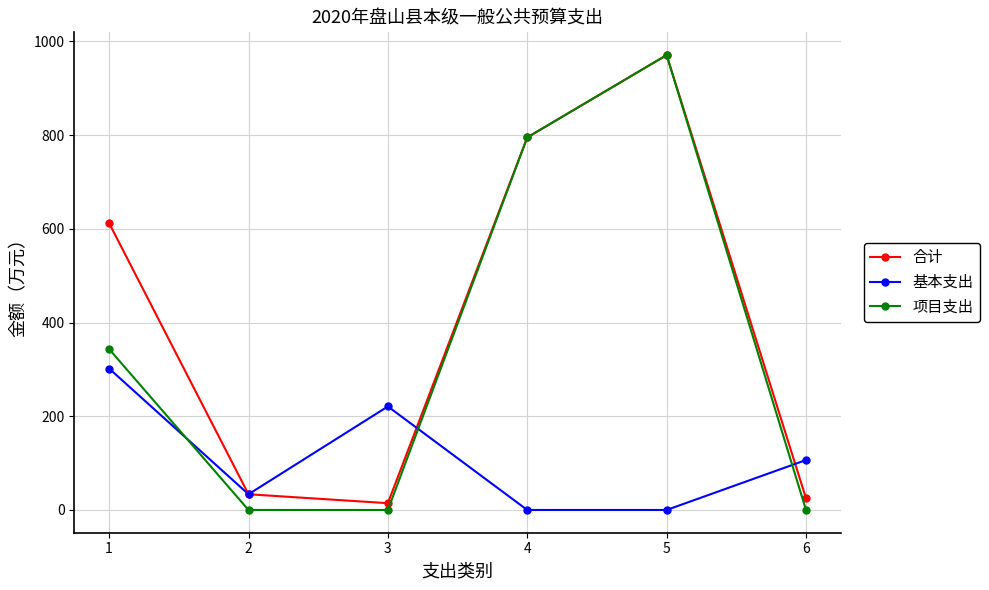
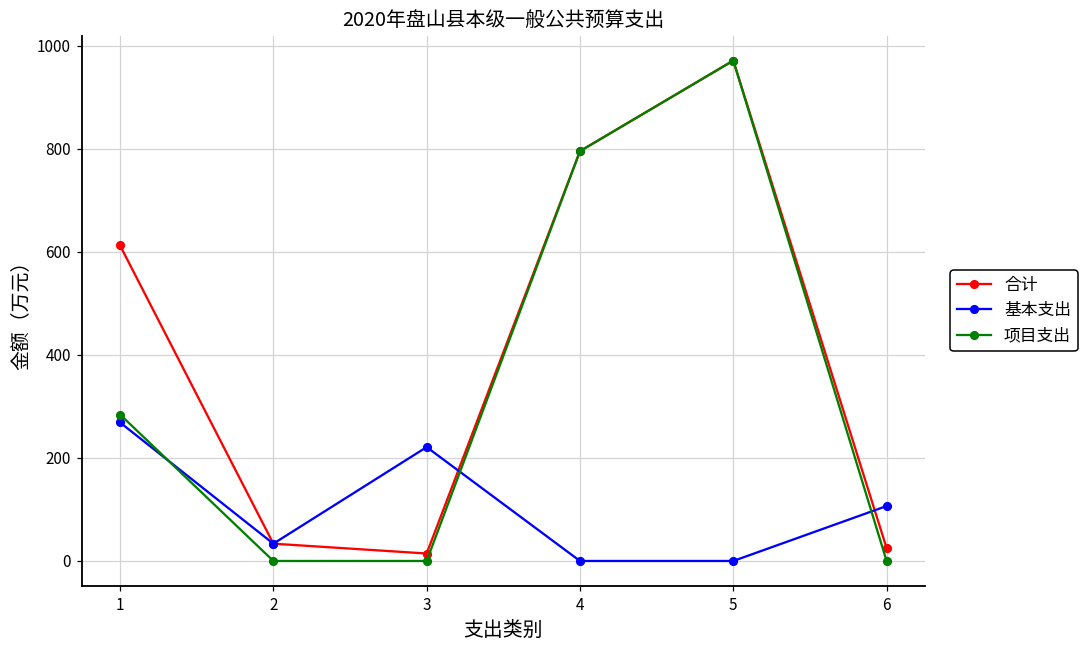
基本支出, 1: 300 -> 270
项目支出, 1: 340 -> 280
